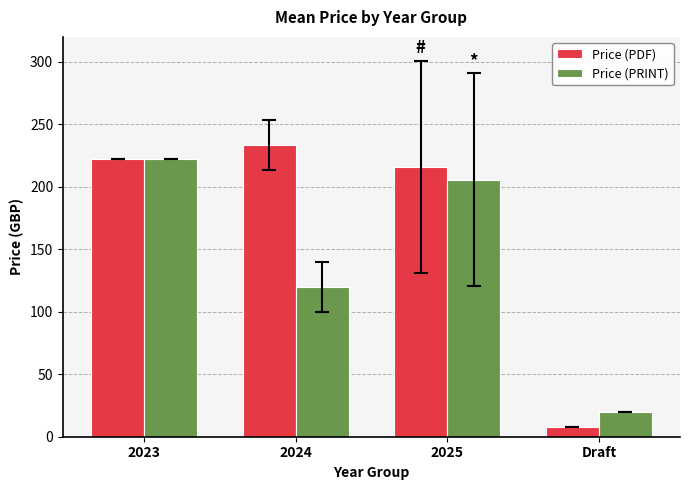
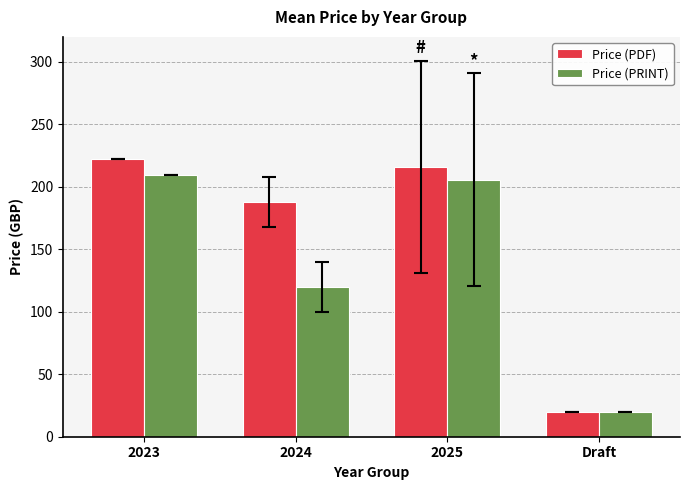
Price (PRINT), 2023: 222 -> 209
Price (PDF), 2024: 234 -> 188
Price (PDF), Draft: 8 -> 20
